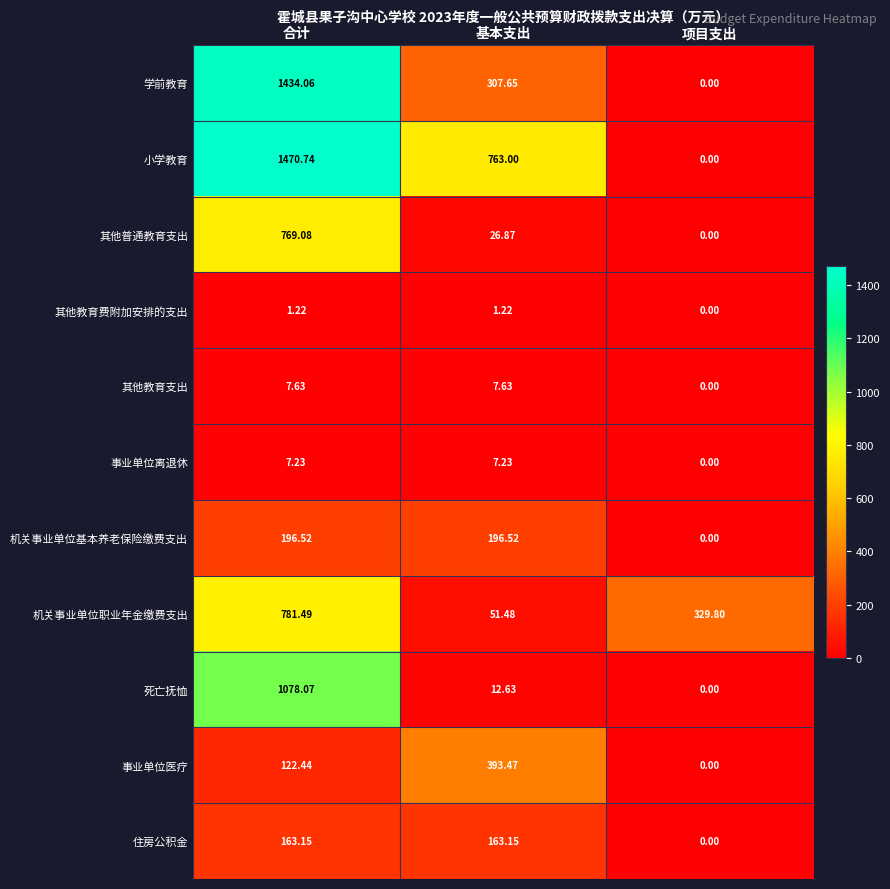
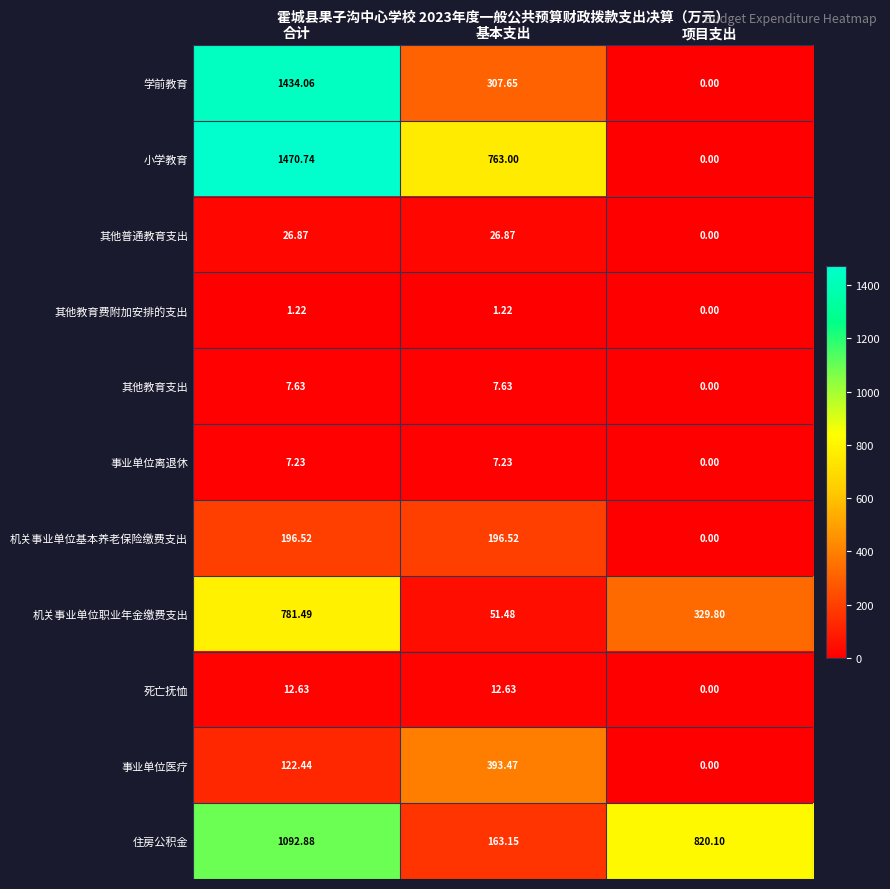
其他普通教育支出, 合计: 769.08 -> 26.87
死亡抚恤, 合计: 1078.07 -> 12.63
住房公积金, 合计: 163.15 -> 1092.88
住房公积金, 项目支出: 0.00 -> 820.10
